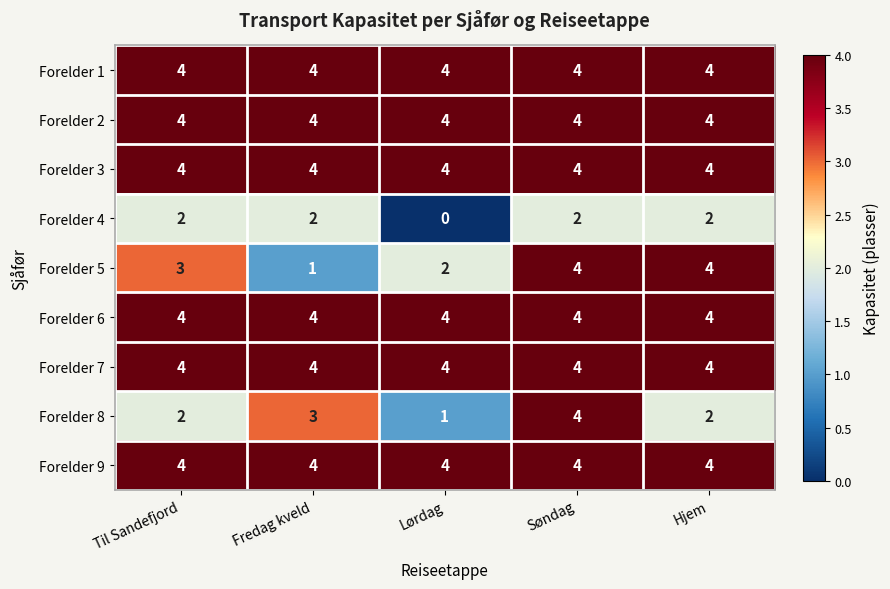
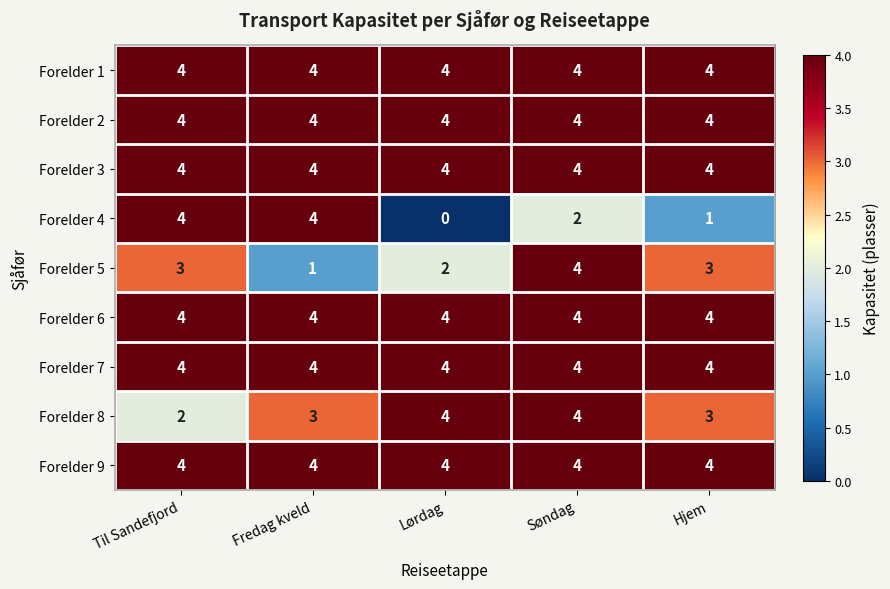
Forelder 4, Til Sandefjord: 2 -> 4
Forelder 4, Fredag kveld: 2 -> 4
Forelder 4, Hjem: 2 -> 1
Forelder 5, Hjem: 4 -> 3
Forelder 8, Lørdag: 1 -> 4
Forelder 8, Hjem: 2 -> 3
